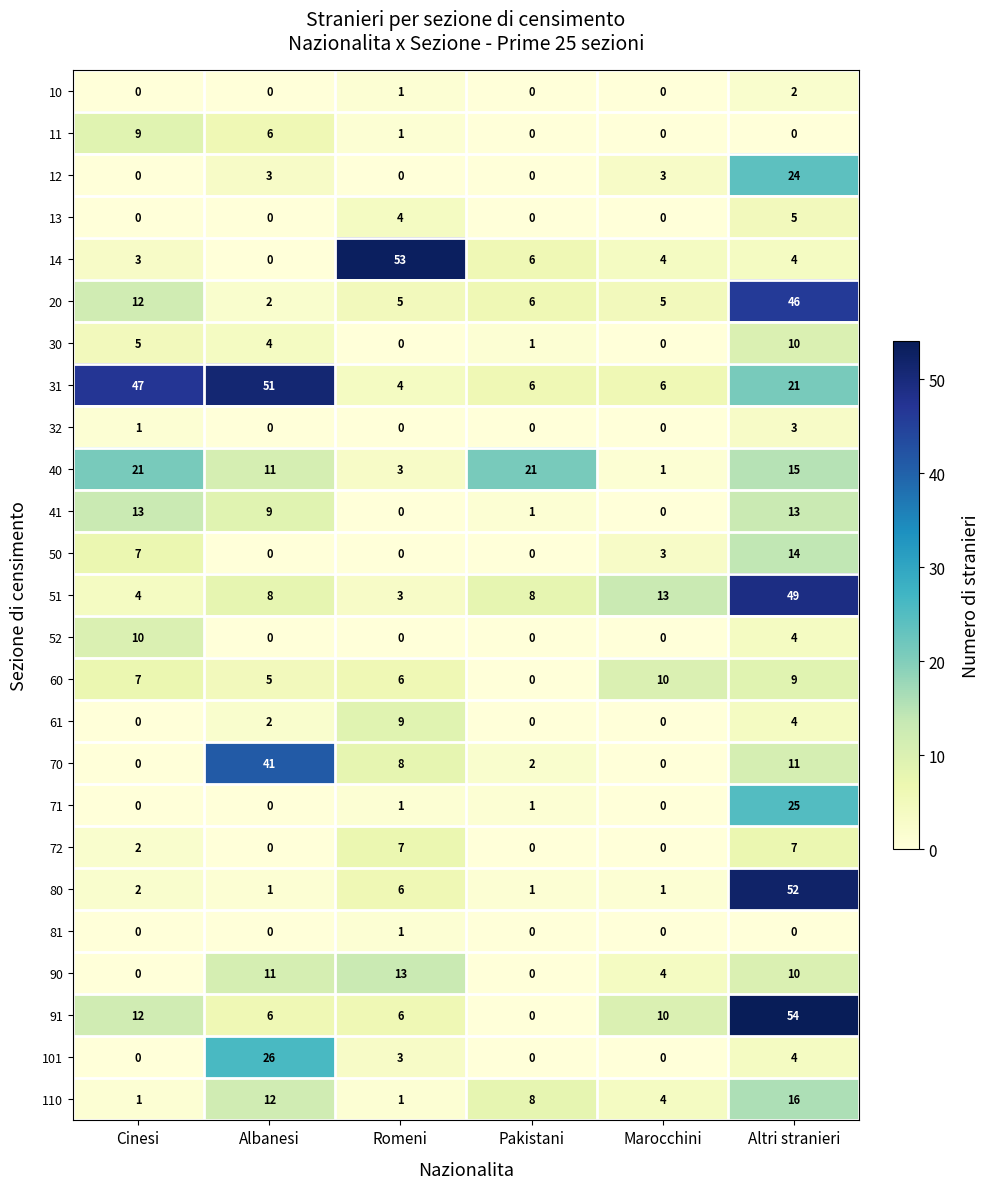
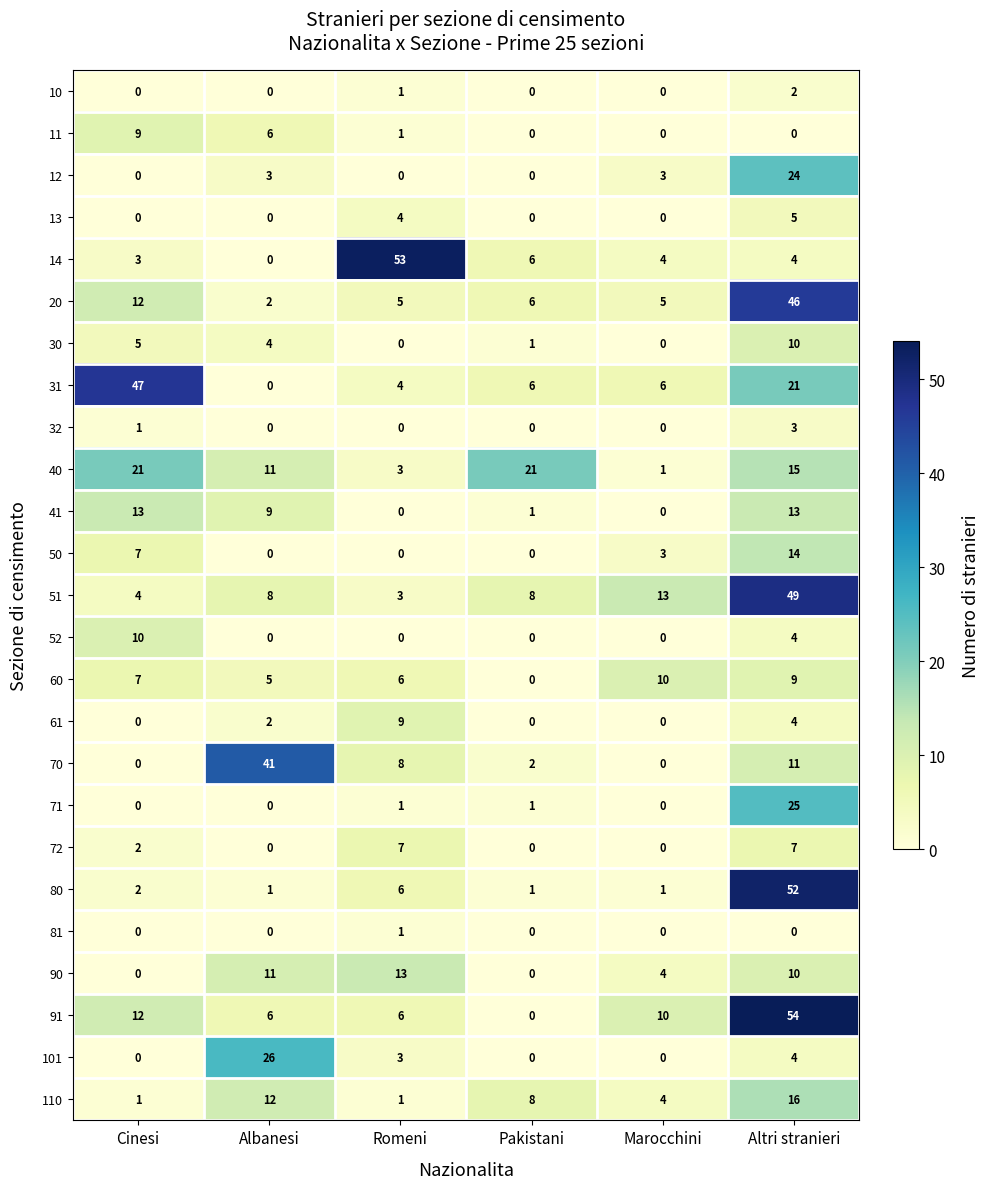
31, Albanesi: 51 -> 0
